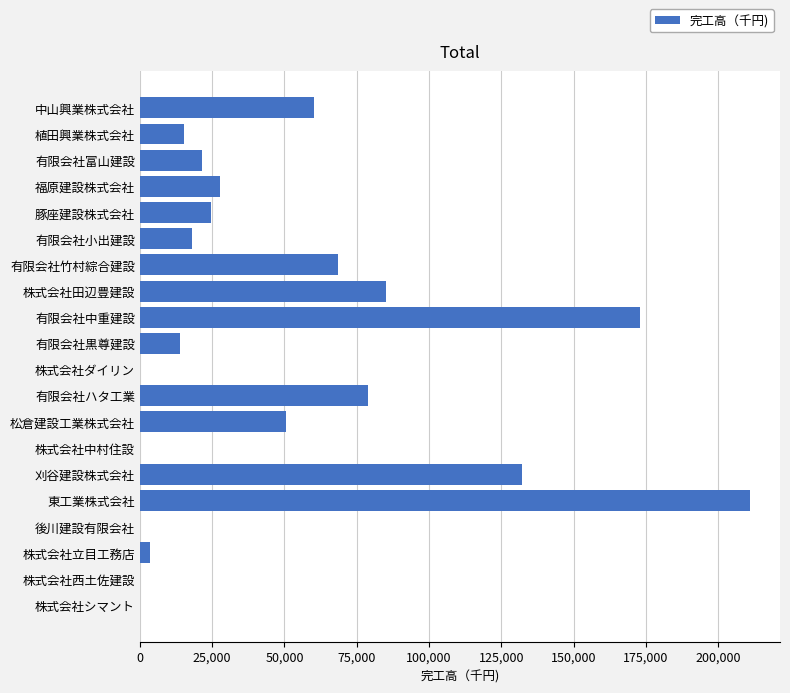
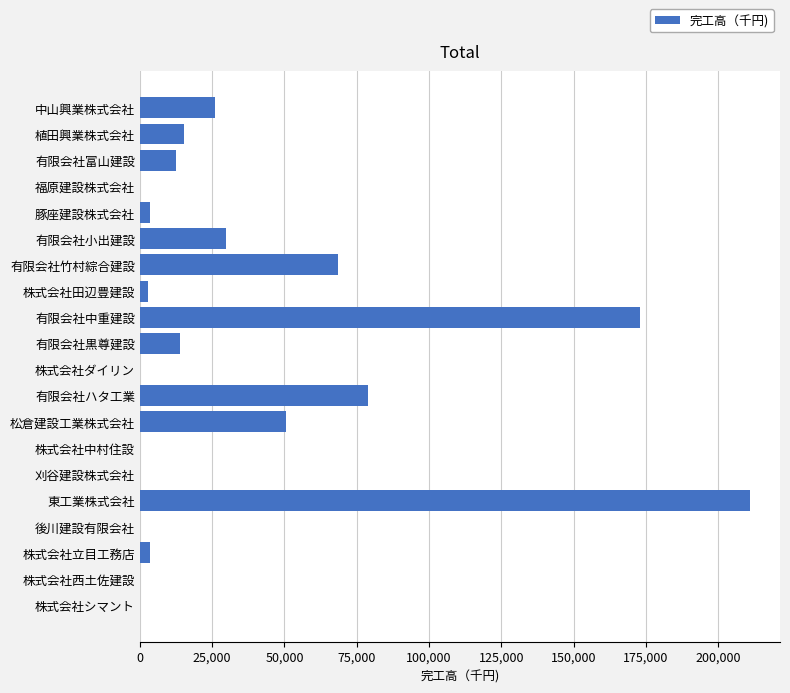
中山興業株式会社: 60,000 -> 26,000
有限会社富山建設: 22,000 -> 12,000
福原建設株式会社: 28,000 -> 0
豚座建設株式会社: 24,000 -> 3,000
有限会社小出建設: 18,000 -> 30,000
株式会社田辺豊建設: 85,000 -> 3,000
刈谷建設株式会社: 132,000 -> 0
